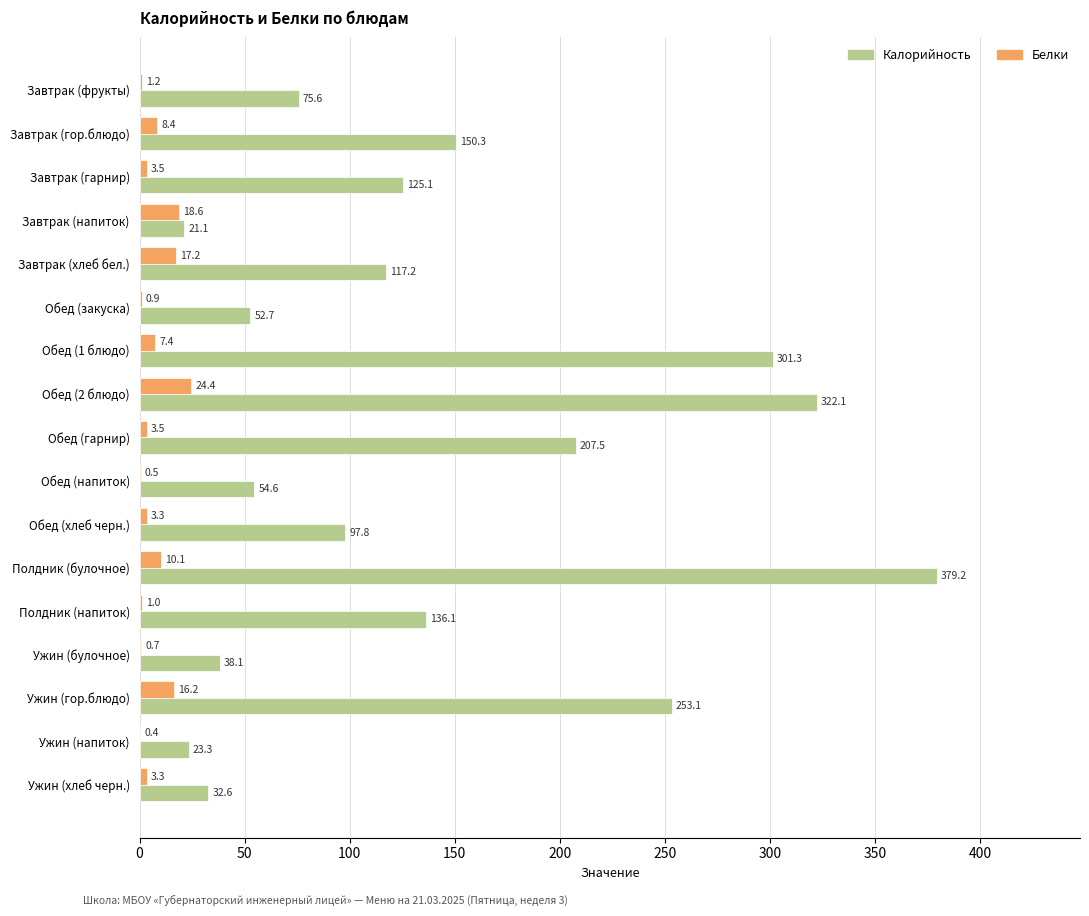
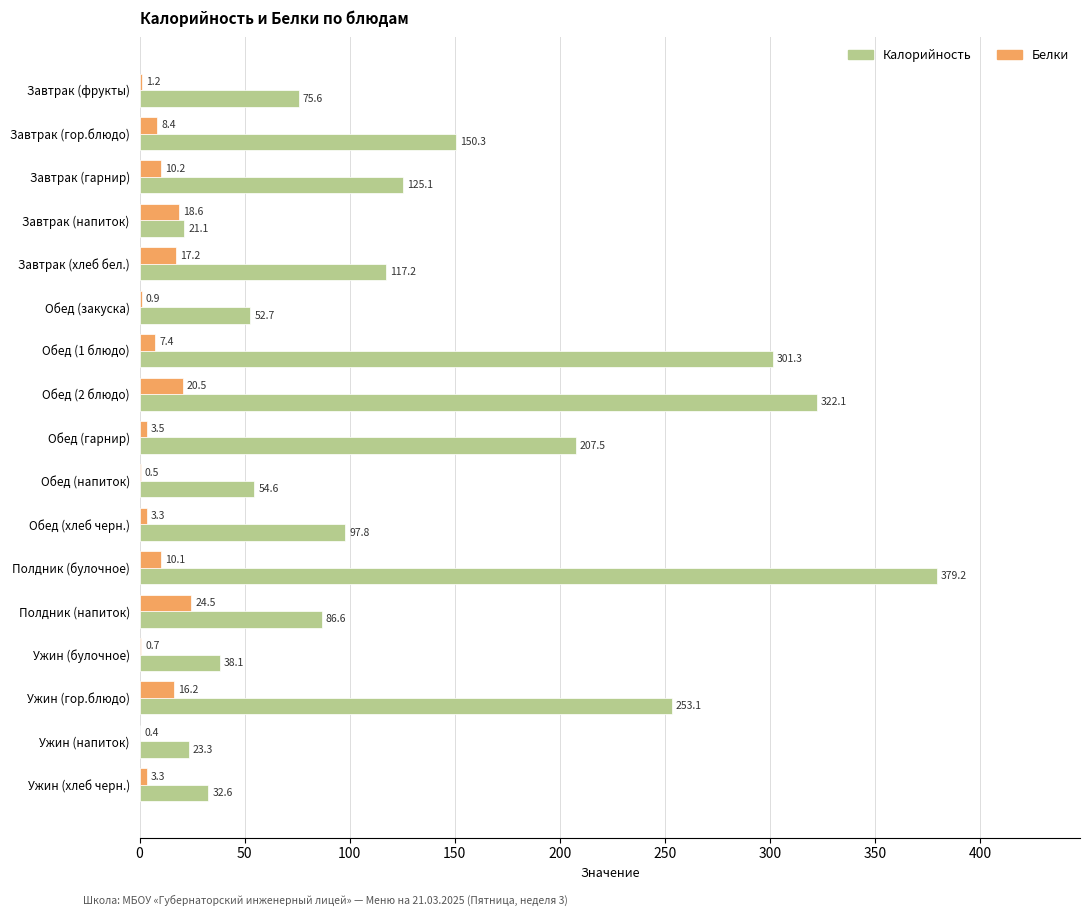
Белки, Завтрак (гарнир): 3.5 -> 10.2
Белки, Обед (2 блюдо): 24.4 -> 20.5
Белки, Полдник (напиток): 1.0 -> 24.5
Калорийность, Полдник (напиток): 136.1 -> 86.6
